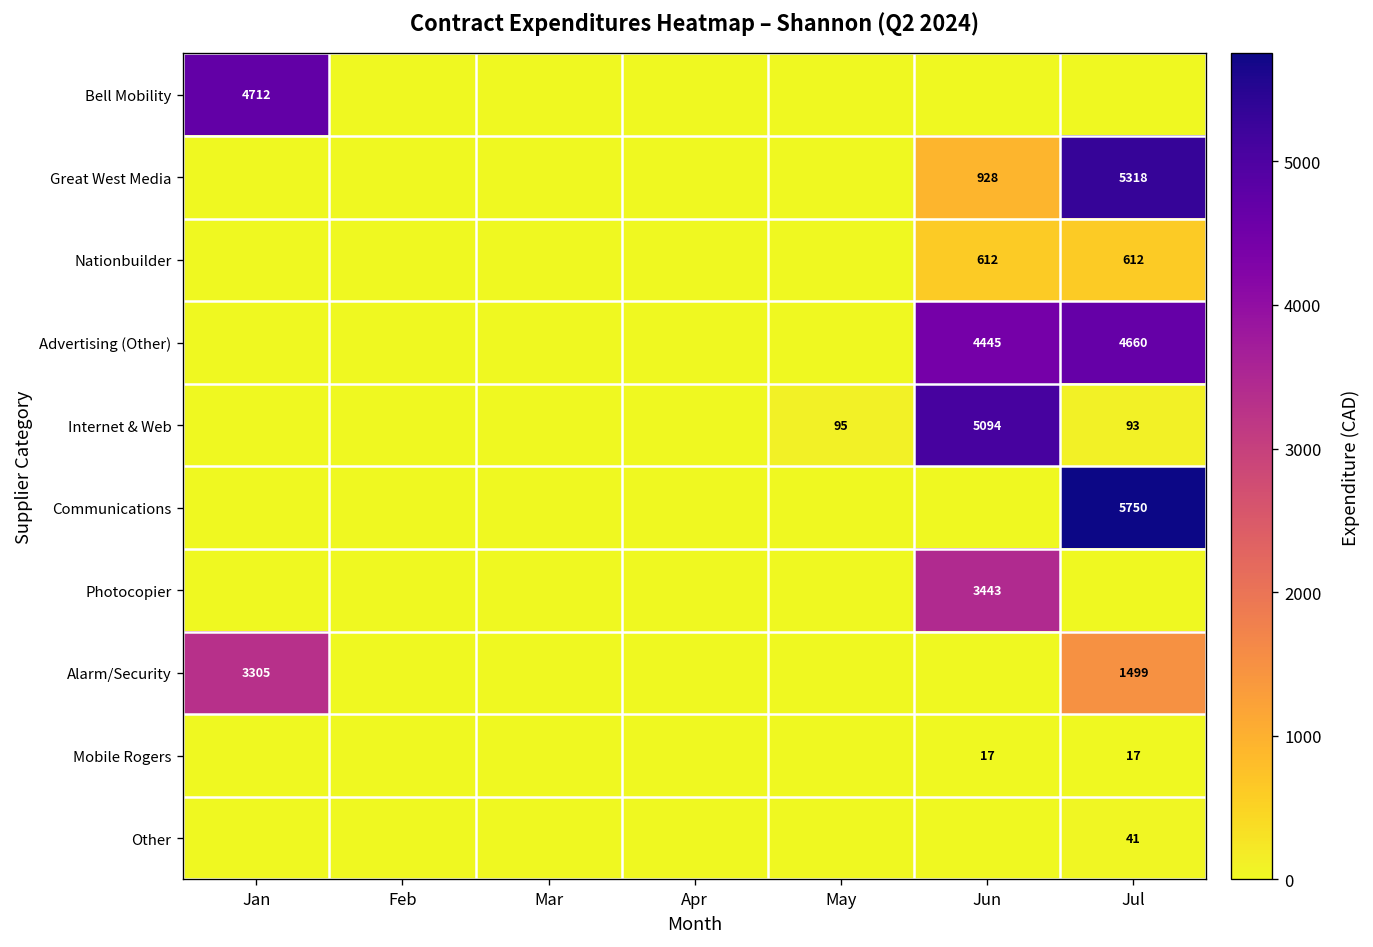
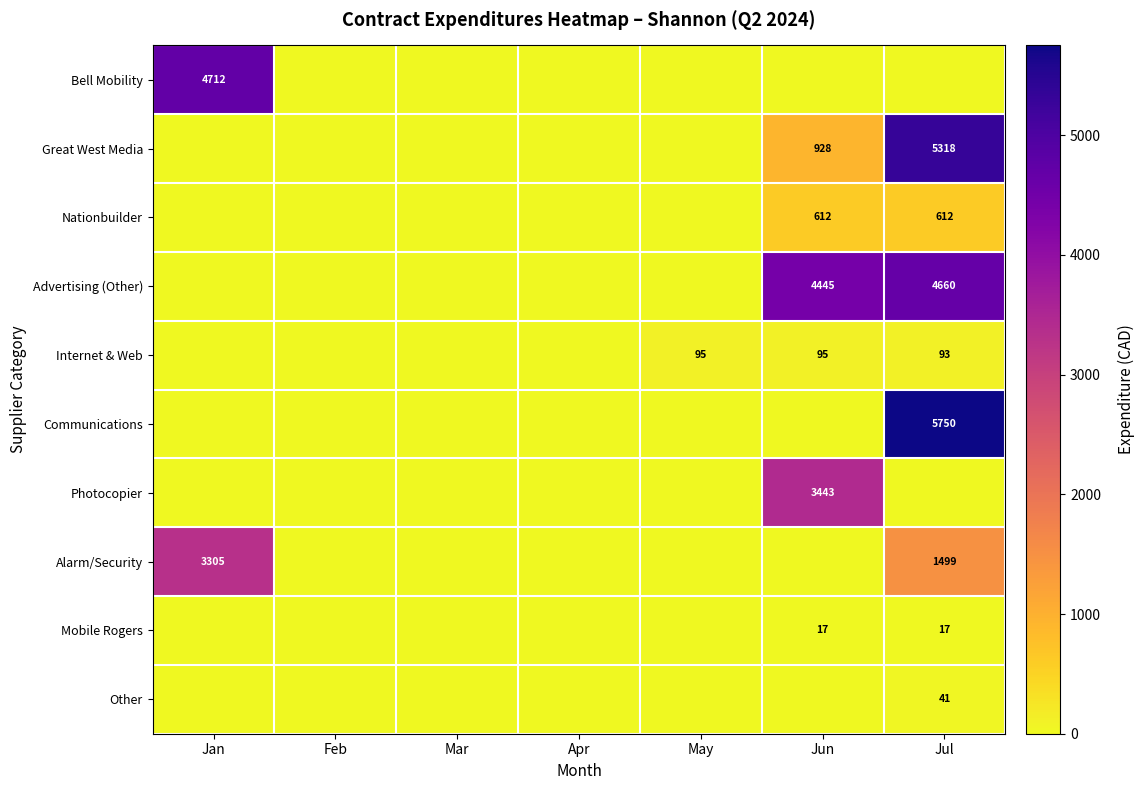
Internet & Web, Jun: 5094 -> 95
